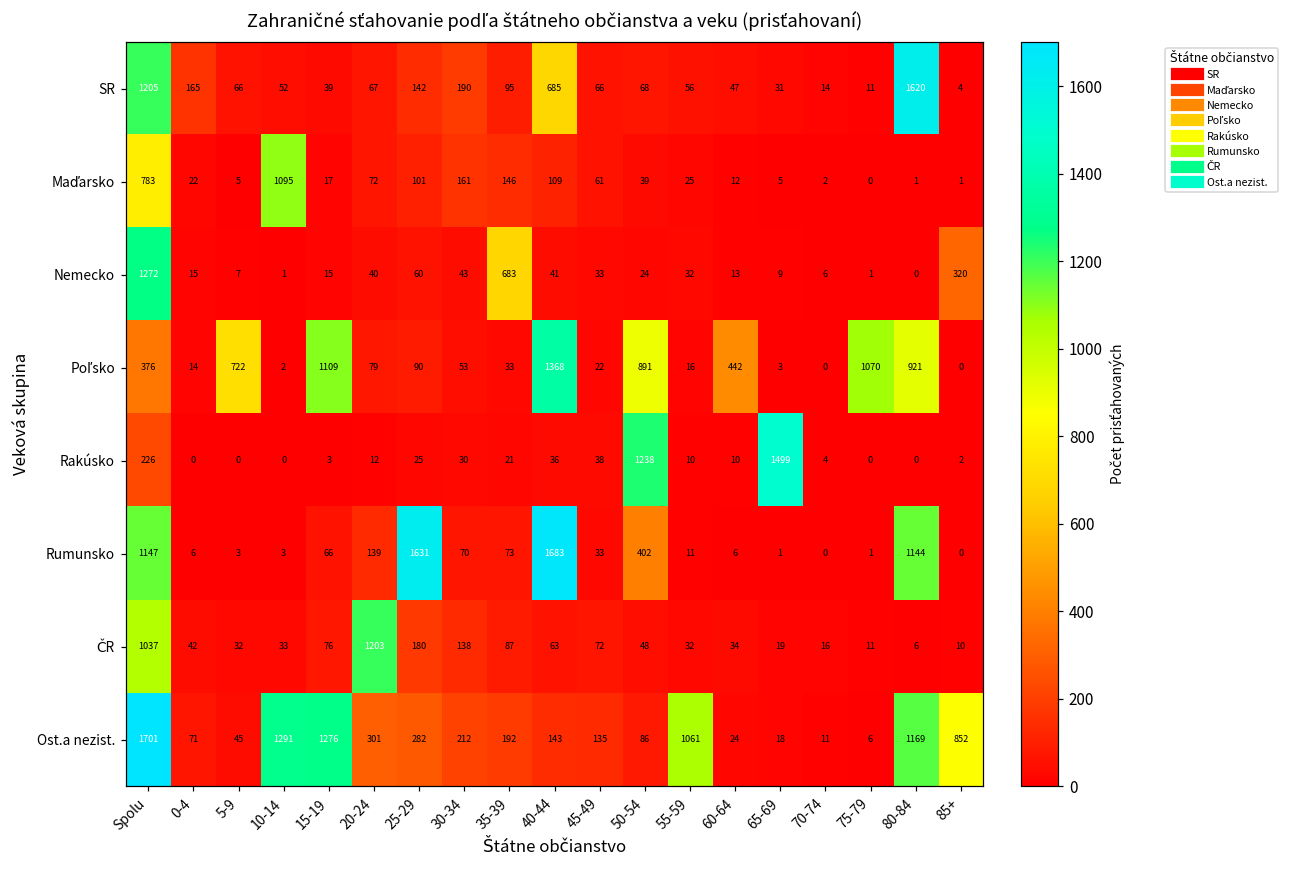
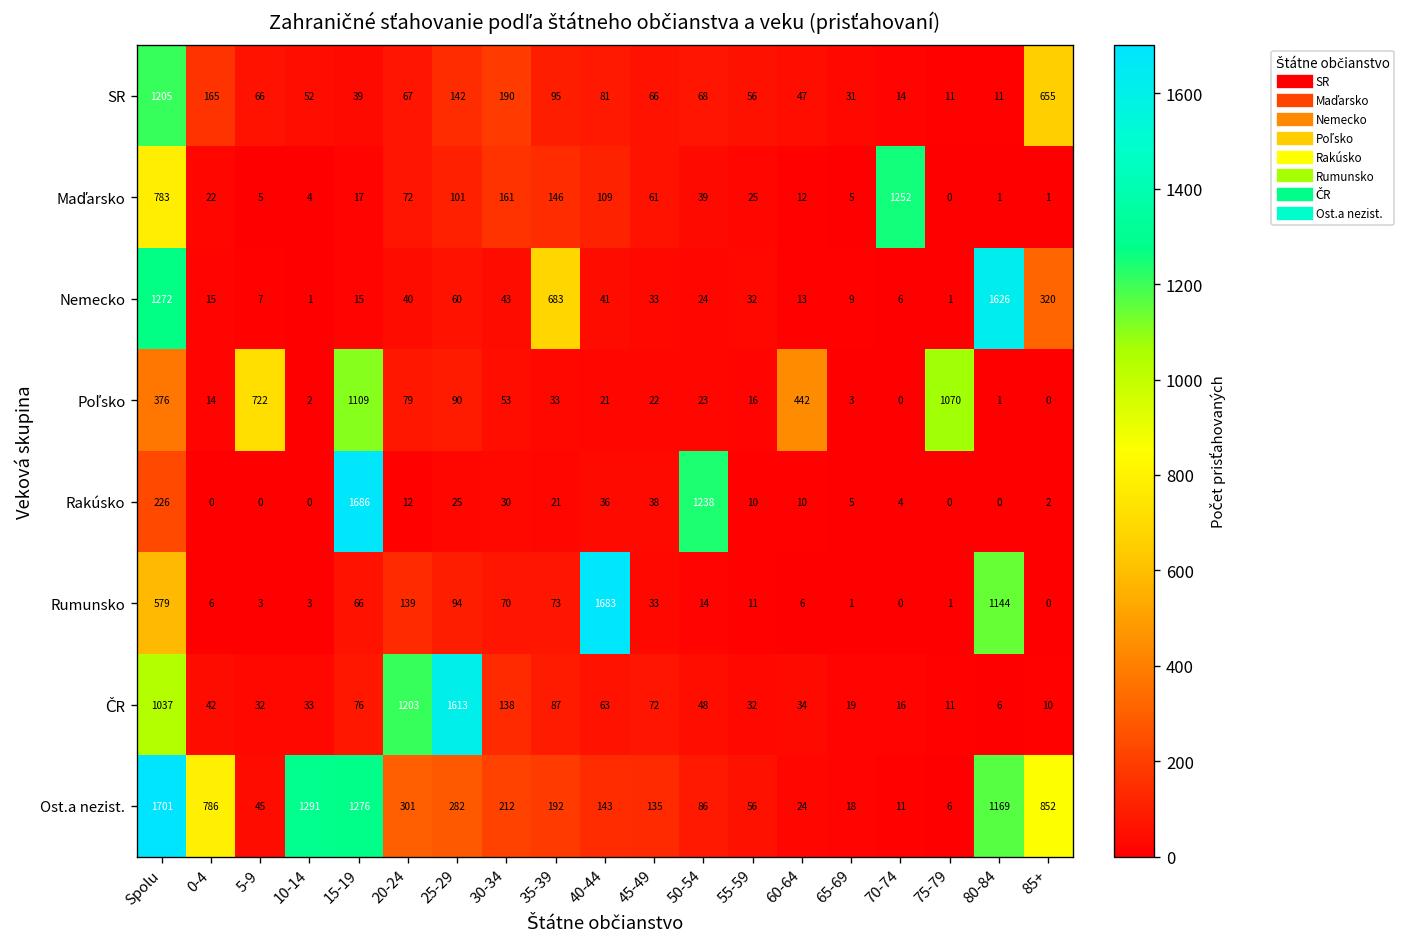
SR, 40-44: 685 -> 81
SR, 80-84: 1620 -> 11
SR, 85+: 4 -> 655
Maďarsko, 10-14: 1095 -> 4
Maďarsko, 70-74: 2 -> 1252
Nemecko, 80-84: 0 -> 1626
Poľsko, 40-44: 1368 -> 21
Poľsko, 50-54: 891 -> 23
Poľsko, 80-84: 921 -> 1
Rakúsko, 15-19: 3 -> 1686
Rakúsko, 65-69: 1499 -> 5
Rumunsko, Spolu: 1147 -> 579
Rumunsko, 25-29: 1631 -> 94
Rumunsko, 50-54: 402 -> 14
ČR, 25-29: 180 -> 1613
Ost.a nezist., 0-4: 71 -> 786
Ost.a nezist., 55-59: 1061 -> 56
